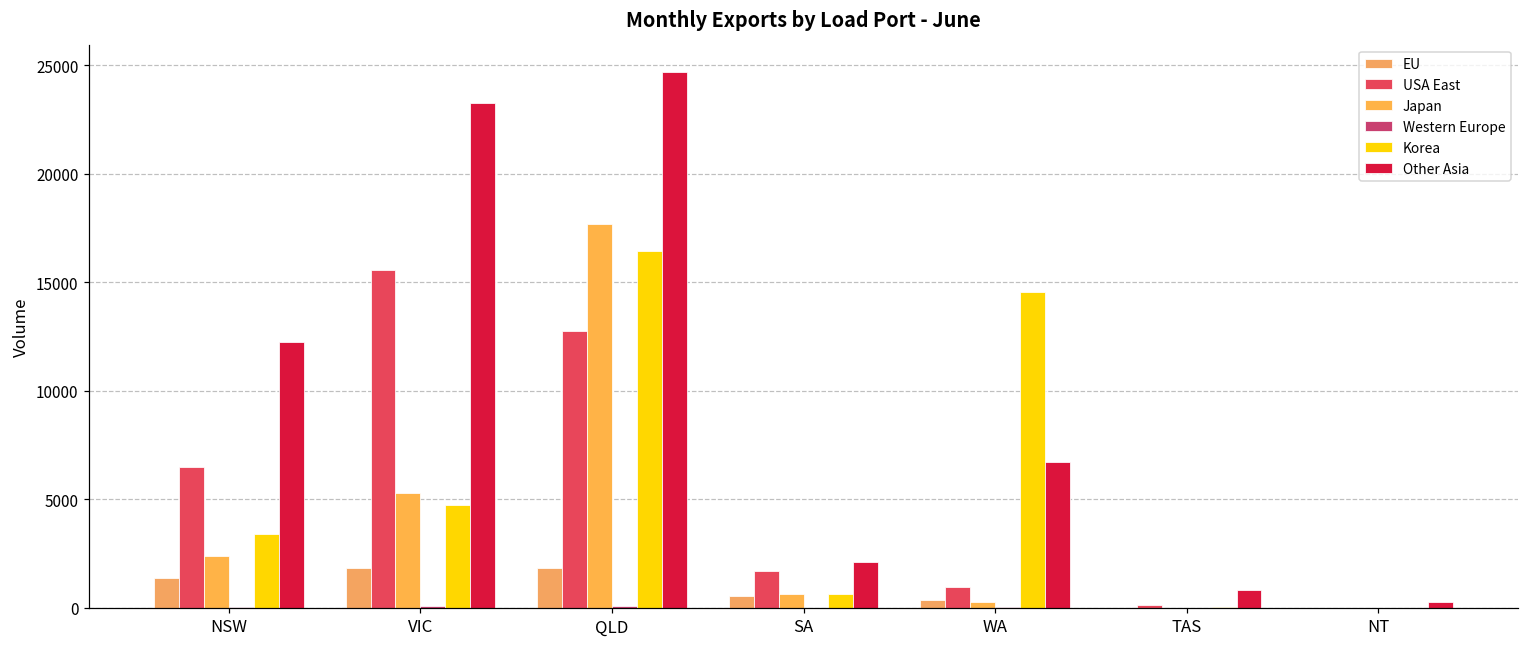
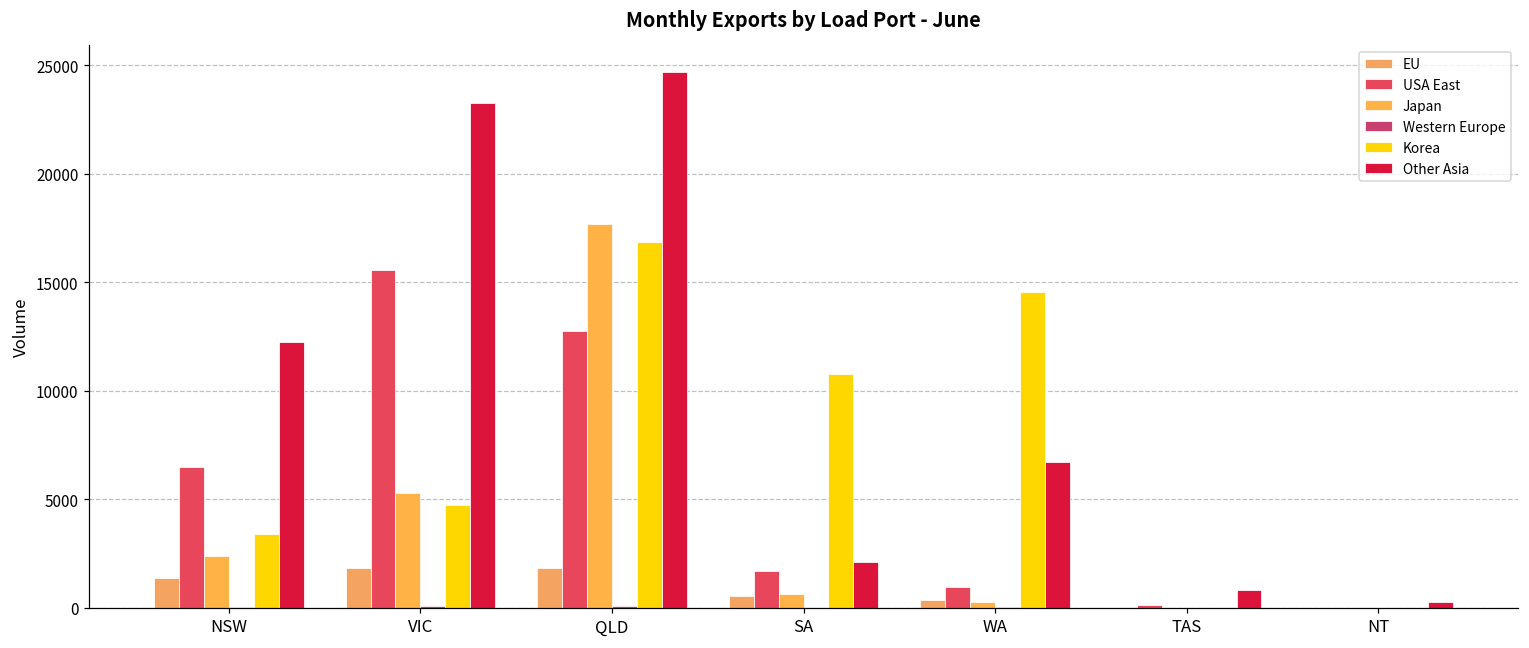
Korea, QLD: 16400 -> 16900
Korea, SA: 600 -> 10800
